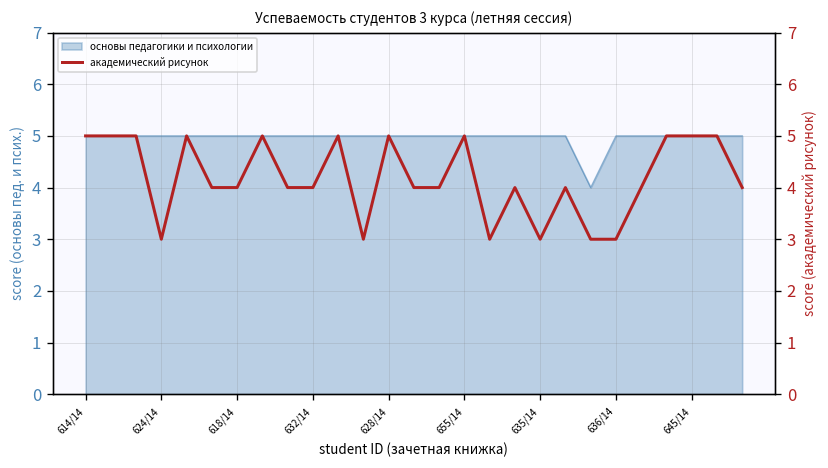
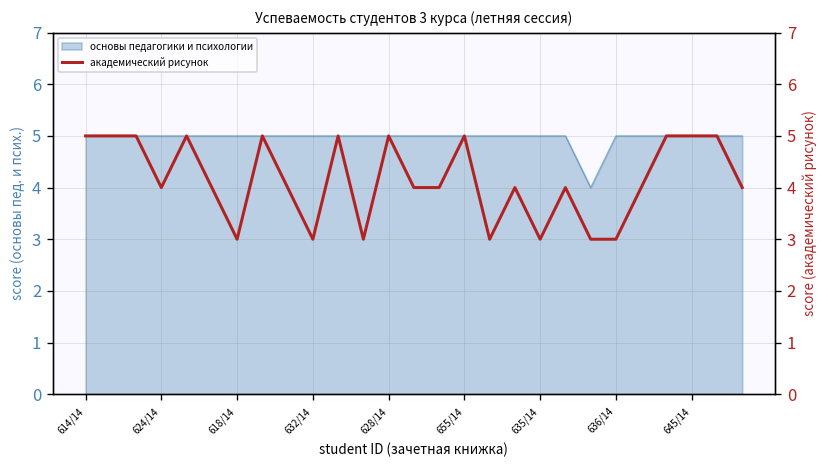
академический рисунок, 624/14: 3 -> 4
академический рисунок, 618/14: 4 -> 3
академический рисунок, 632/14: 4 -> 3
